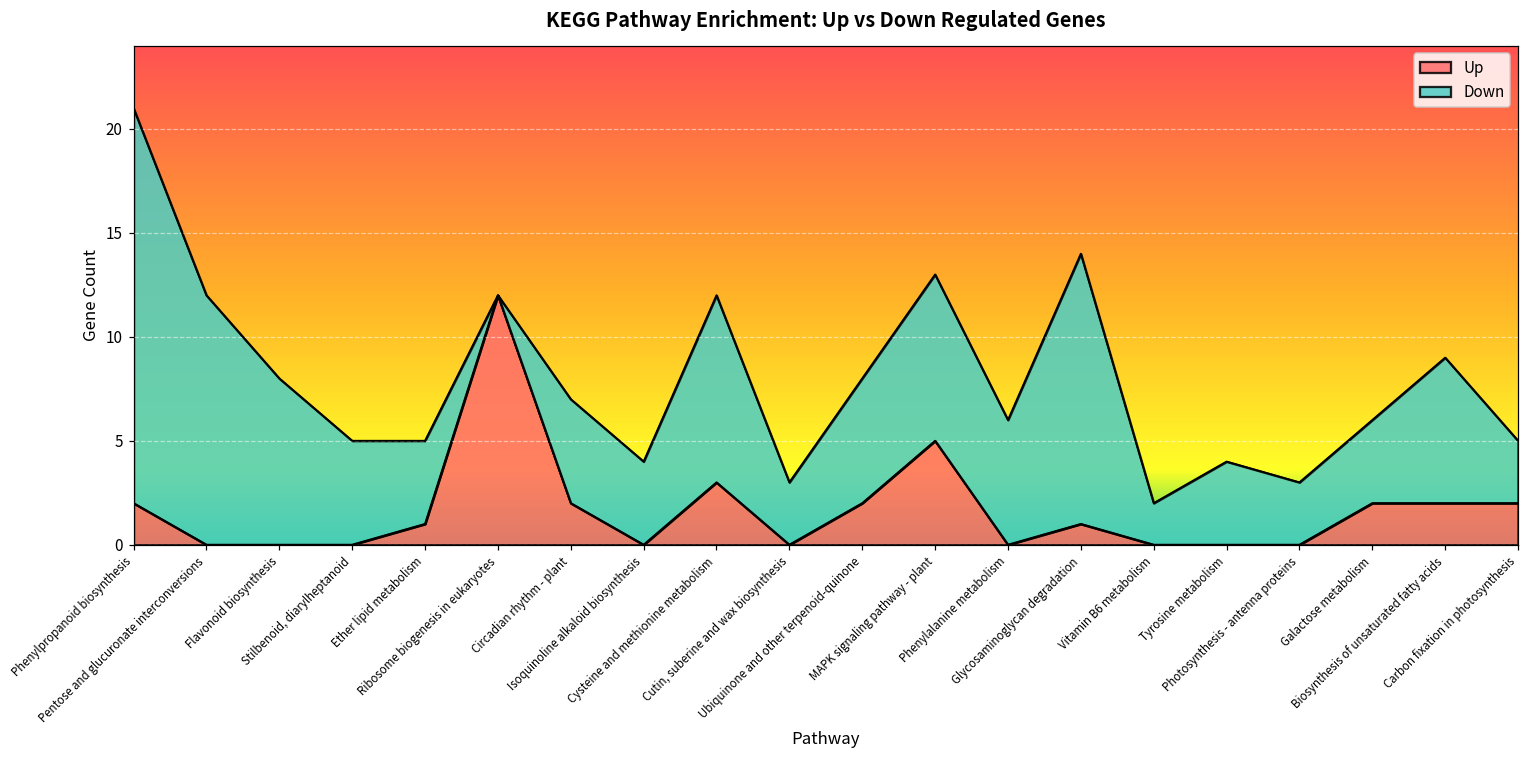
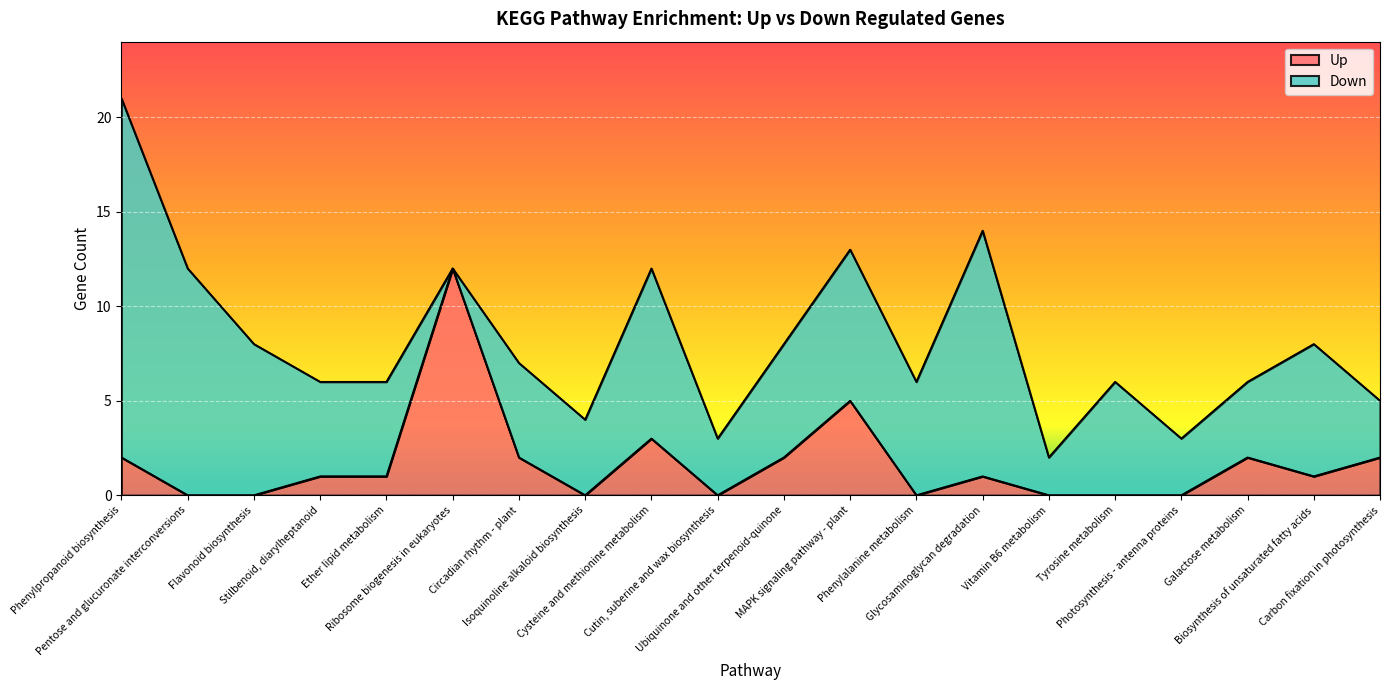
Up, Stilbenoid, diarylheptanoid: 0 -> 1
Down, Ether lipid metabolism: 4 -> 5
Down, Tyrosine metabolism: 4 -> 6
Up, Biosynthesis of unsaturated fatty acids: 2 -> 1
